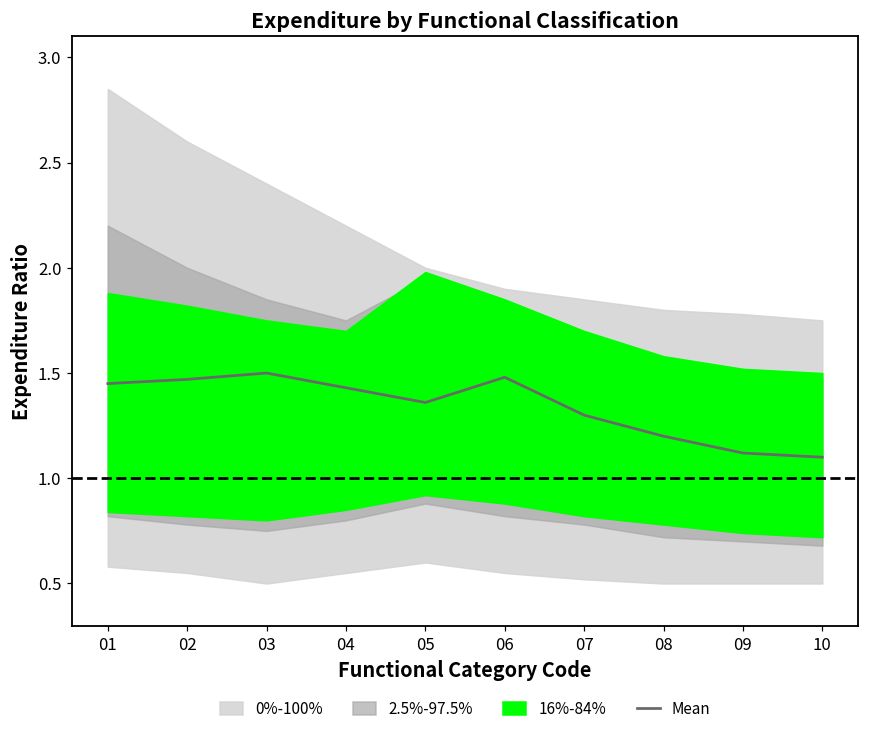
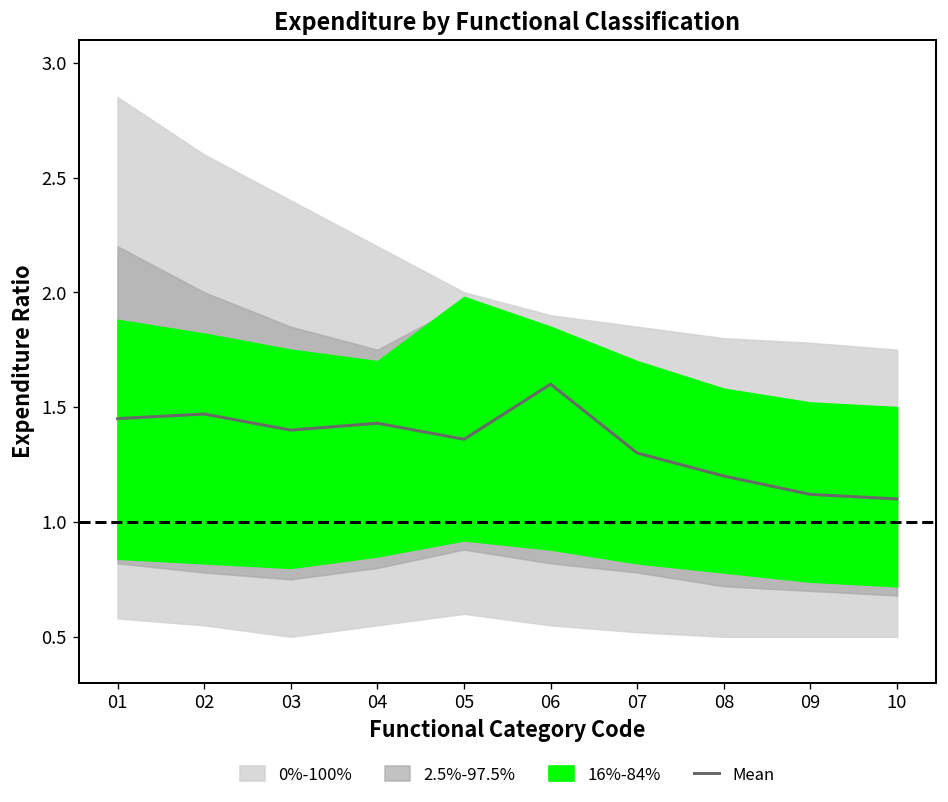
Mean, 03: 1.5 -> 1.4
Mean, 06: 1.48 -> 1.60
